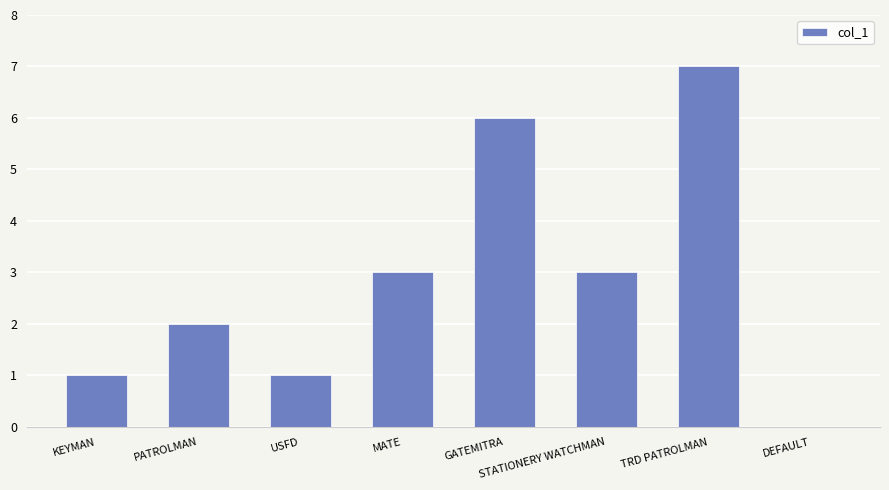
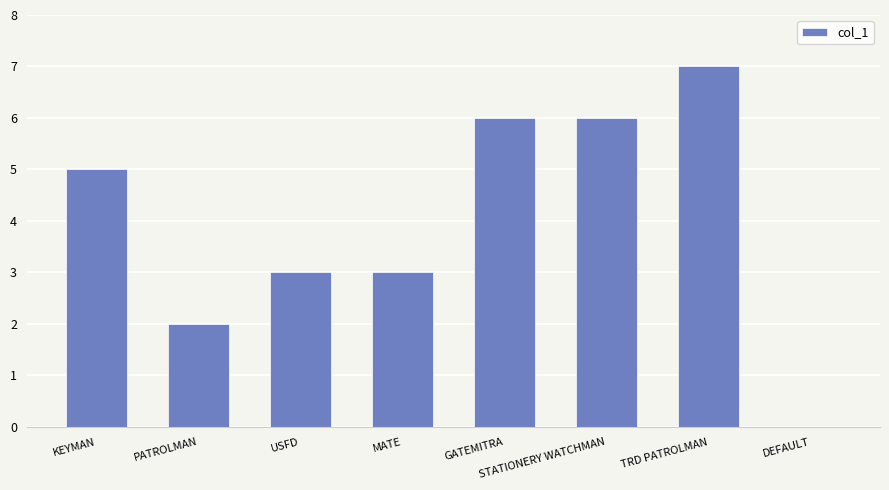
KEYMAN: 1 -> 5
USFD: 1 -> 3
STATIONERY WATCHMAN: 3 -> 6
